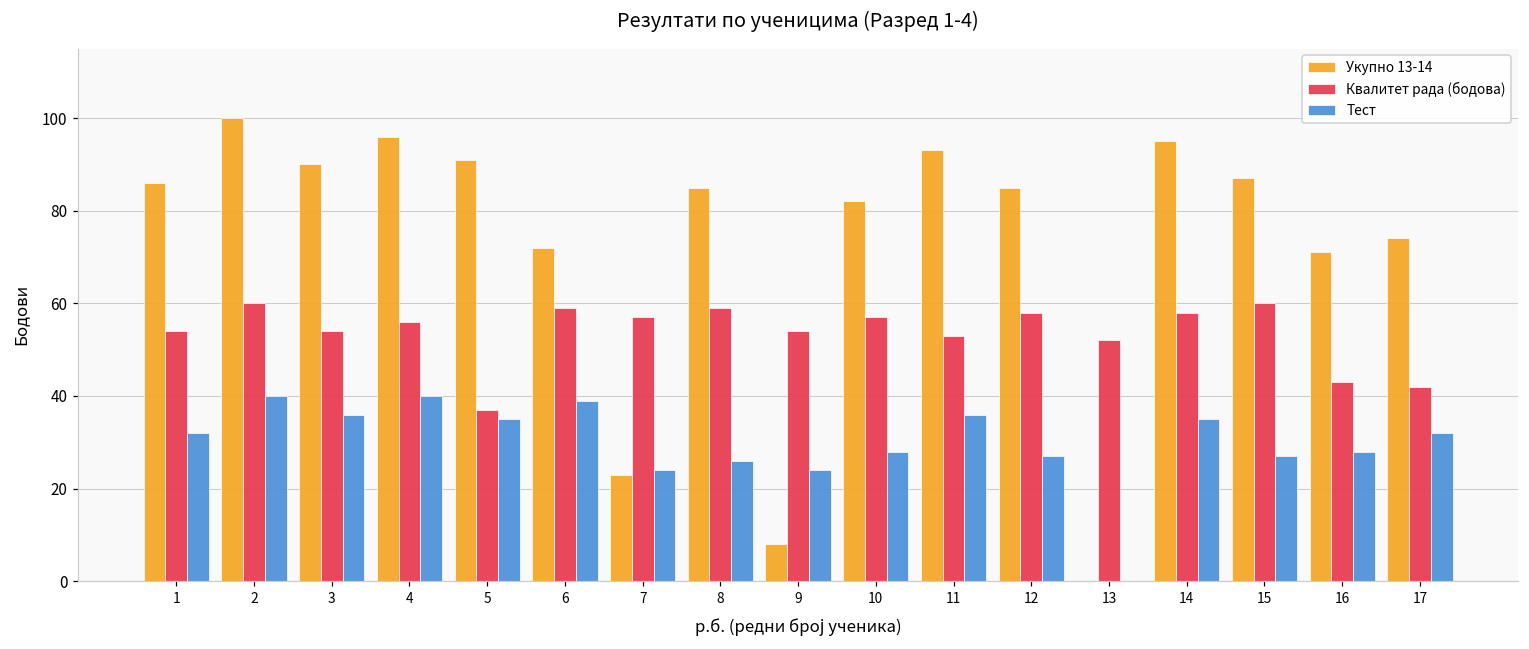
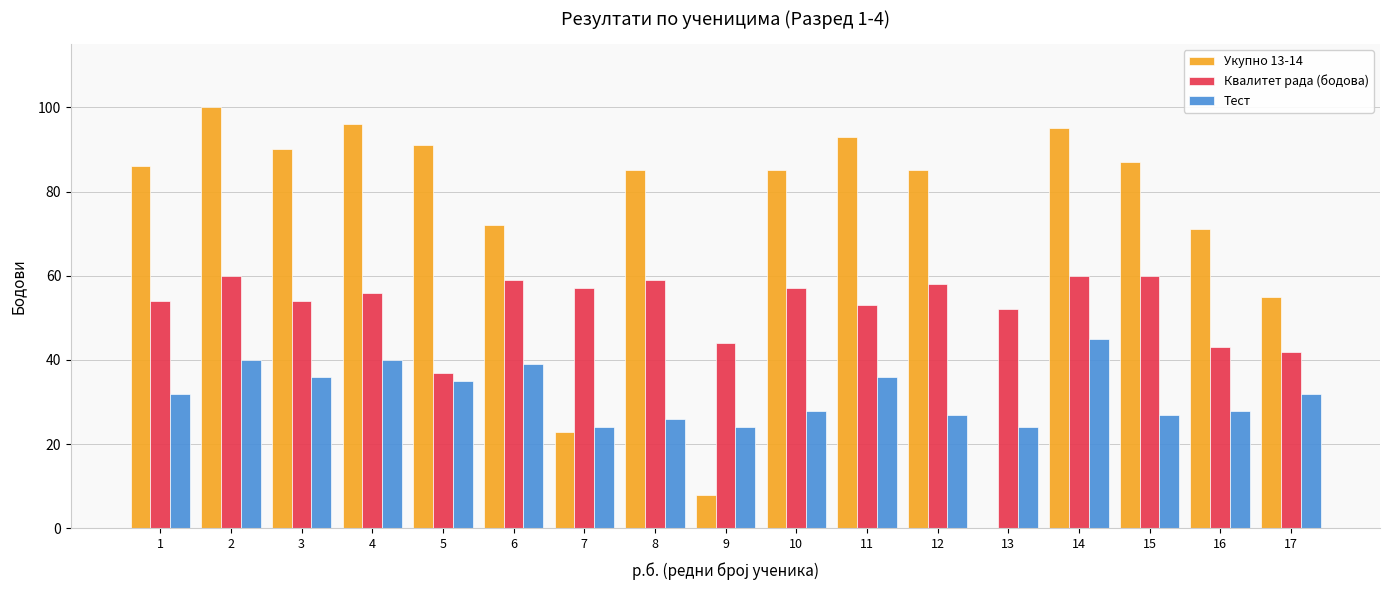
Квалитет рада (бодова), 9: 54 -> 44
Укупно 13-14, 10: 82 -> 85
Тест, 13: 0 -> 24
Квалитет рада (бодова), 14: 58 -> 60
Тест, 14: 35 -> 45
Укупно 13-14, 17: 74 -> 55
